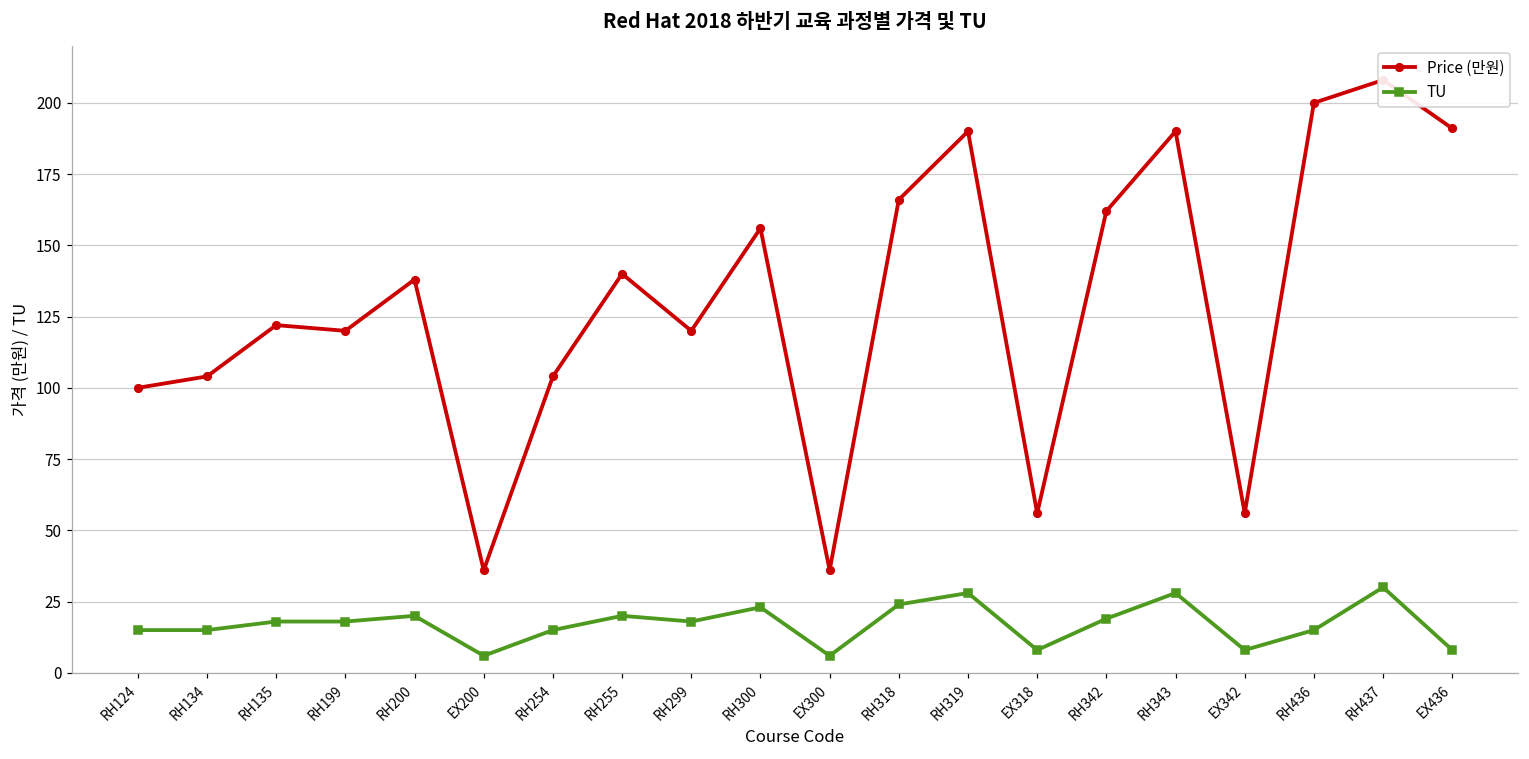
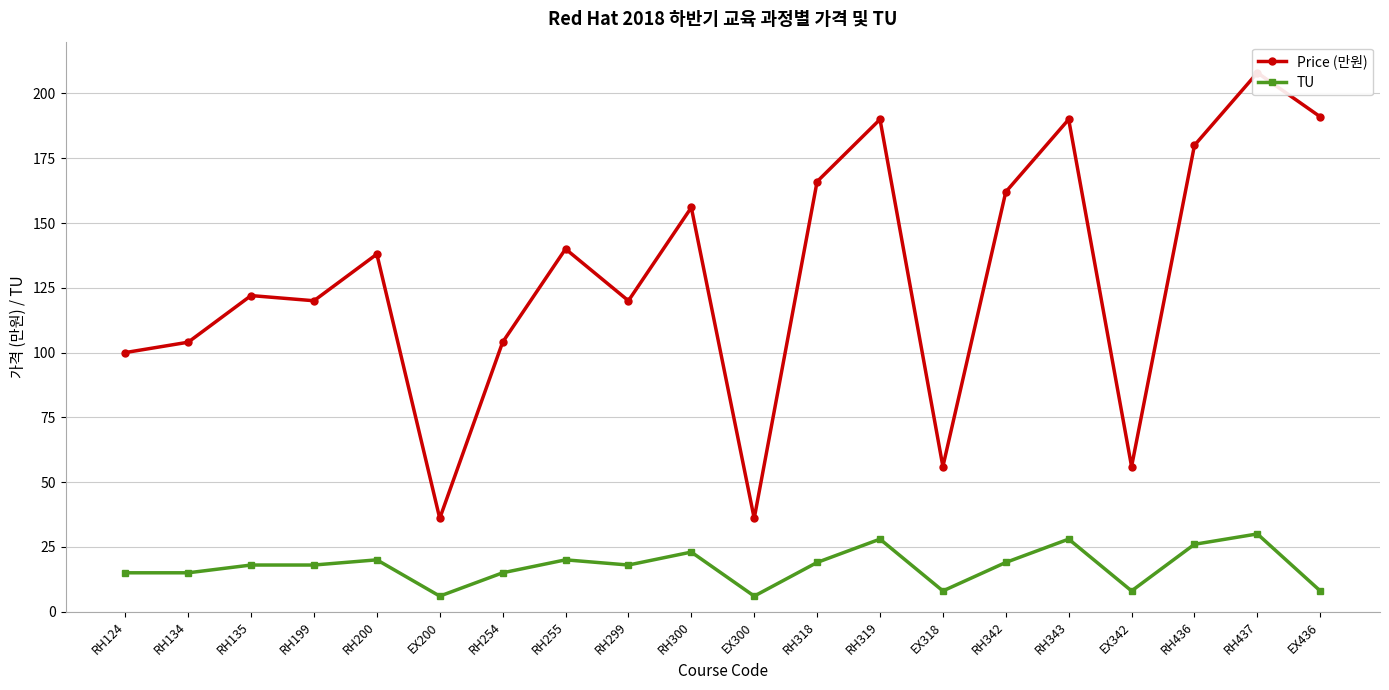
TU, RH318: 24 -> 19
Price (만원), RH436: 200 -> 180
TU, RH436: 15 -> 26
